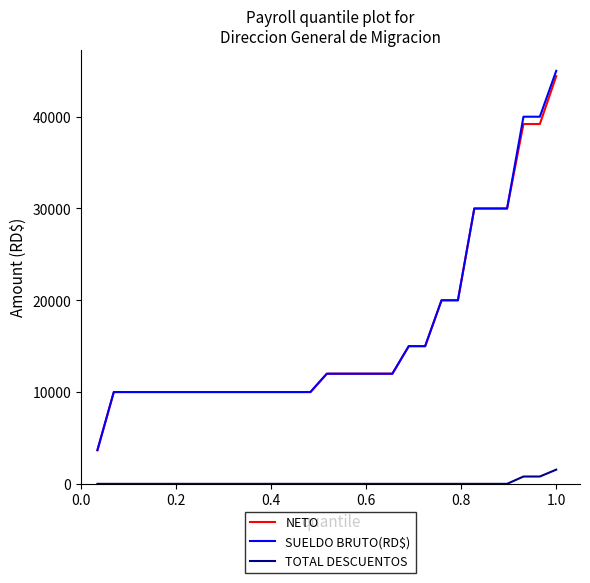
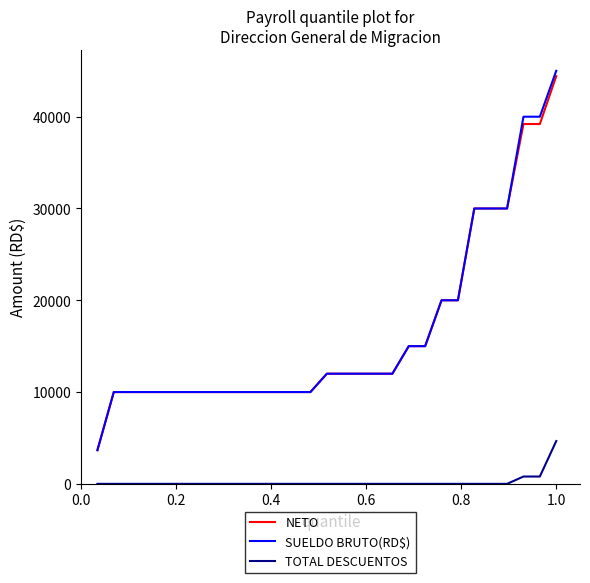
TOTAL DESCUENTOS, 1.0: 2000 -> 5000
